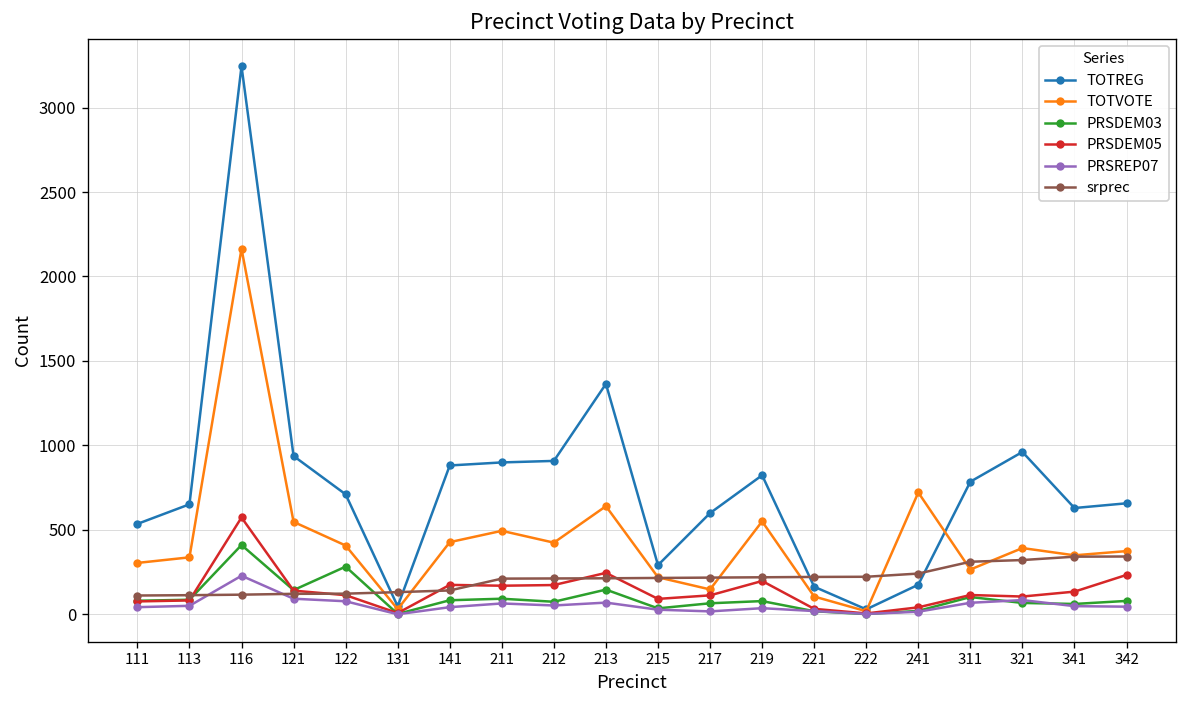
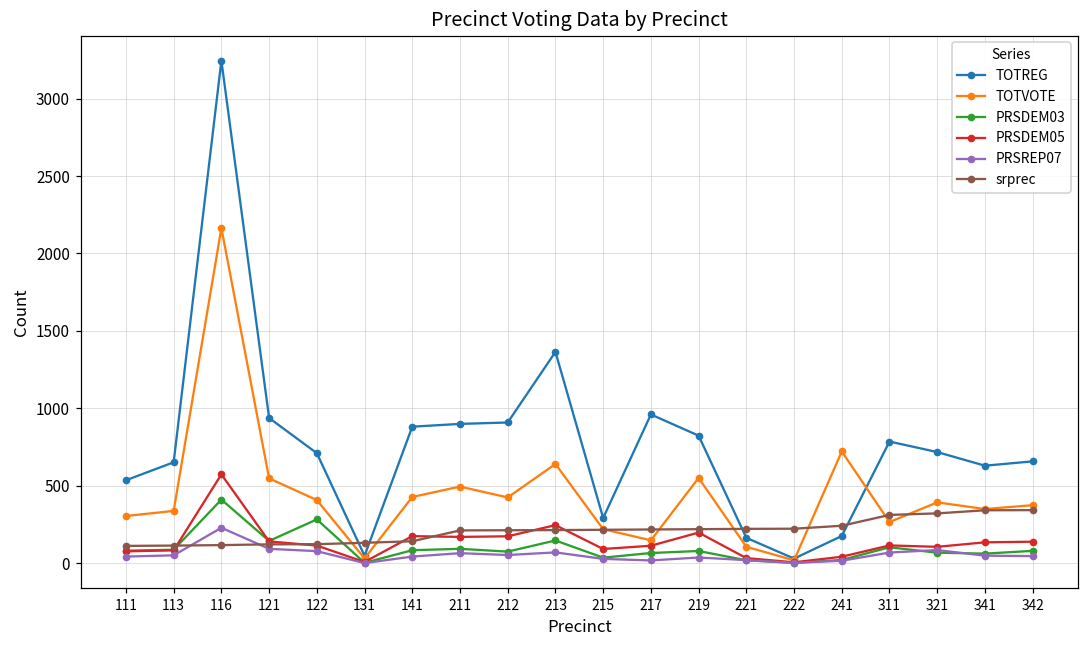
TOTREG, 217: 600 -> 960
TOTREG, 321: 960 -> 720
PRSDEM05, 342: 230 -> 140
